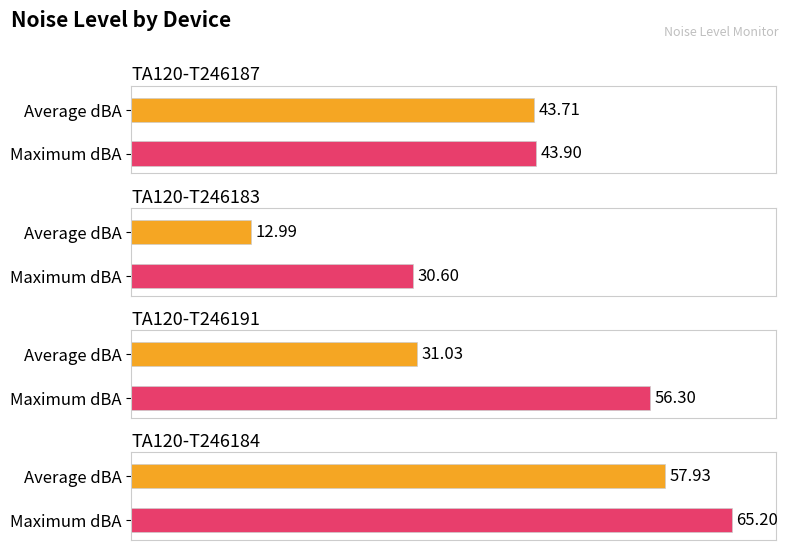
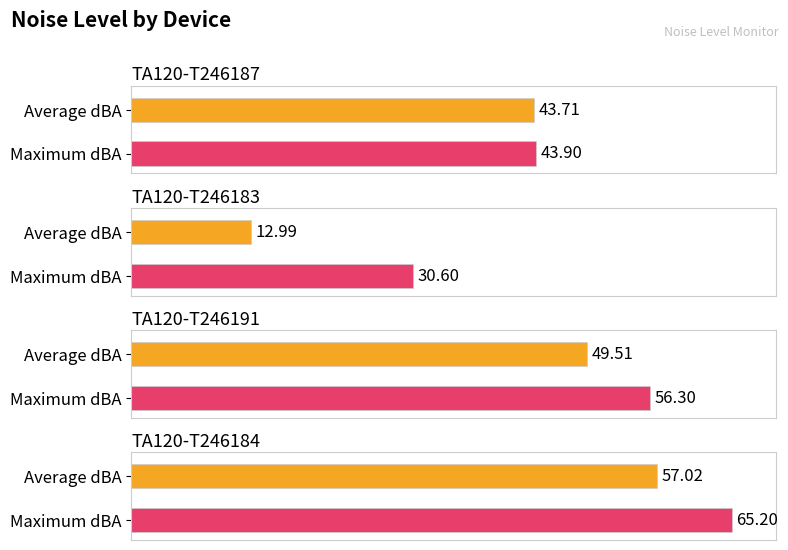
TA120-T246191, Average dBA: 31.03 -> 49.51
TA120-T246184, Average dBA: 57.93 -> 57.02
